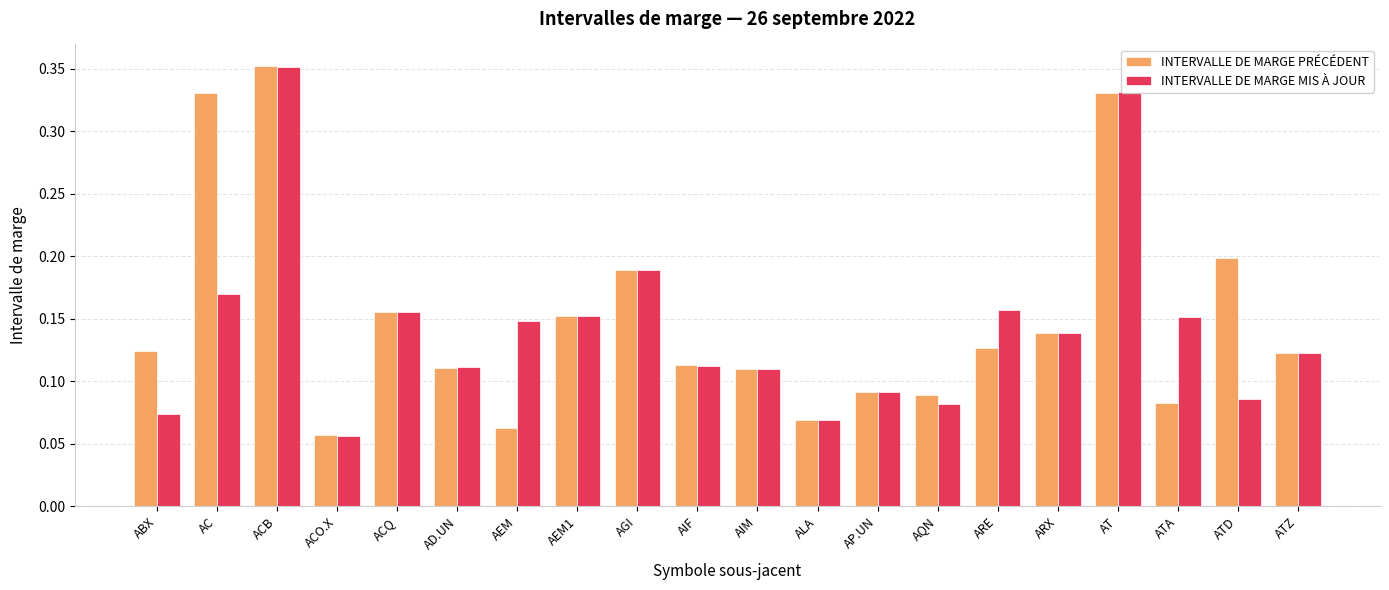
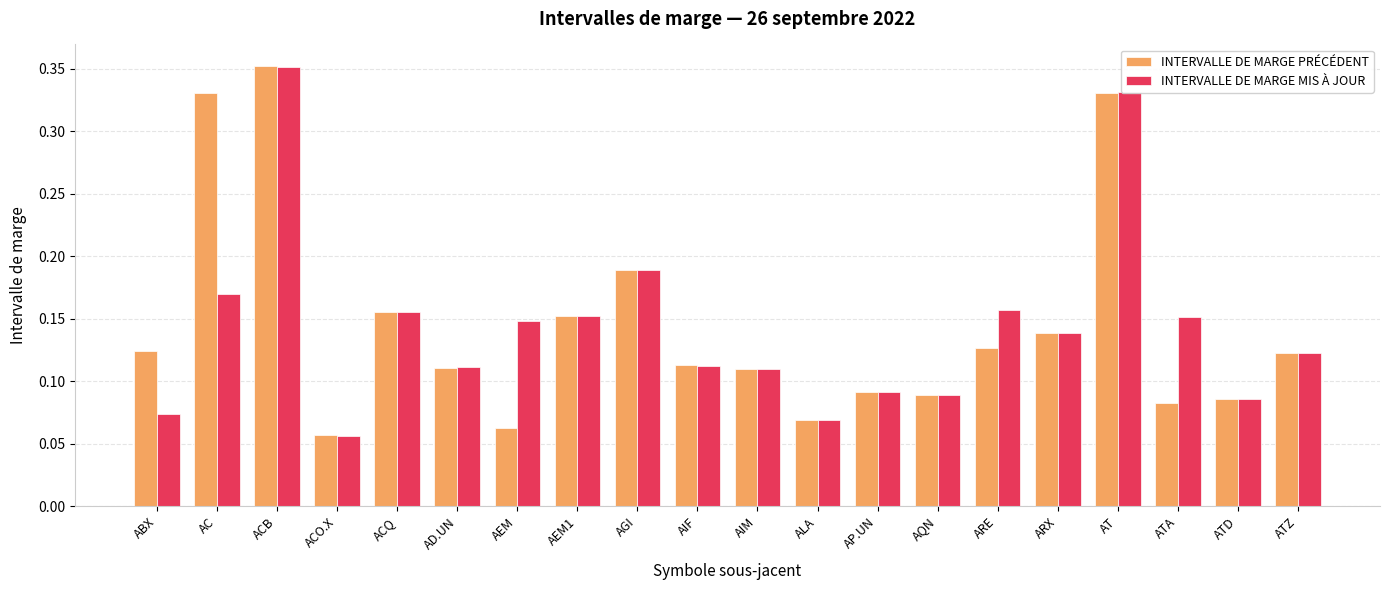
INTERVALLE DE MARGE MIS À JOUR, AQN: 0.082 -> 0.089
INTERVALLE DE MARGE PRÉCÉDENT, ATD: 0.199 -> 0.085
